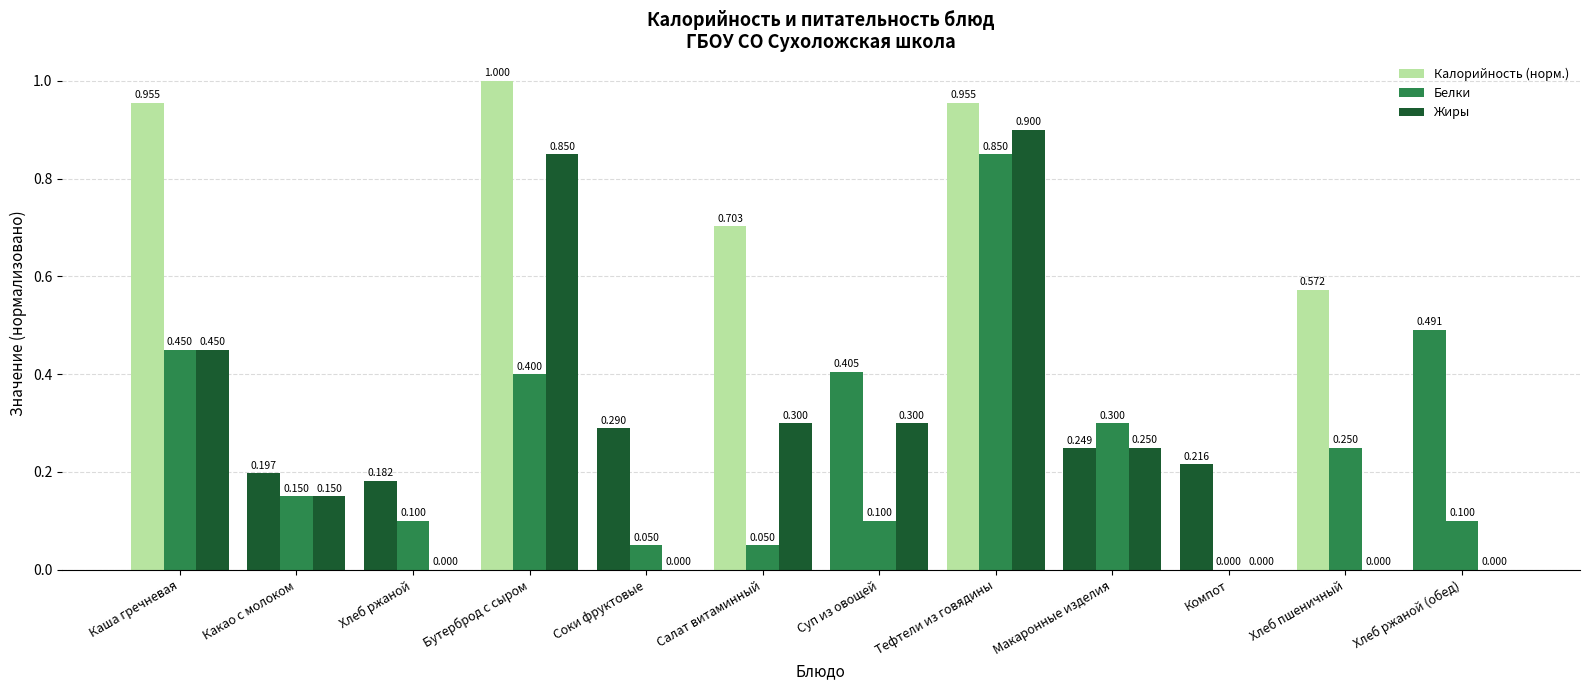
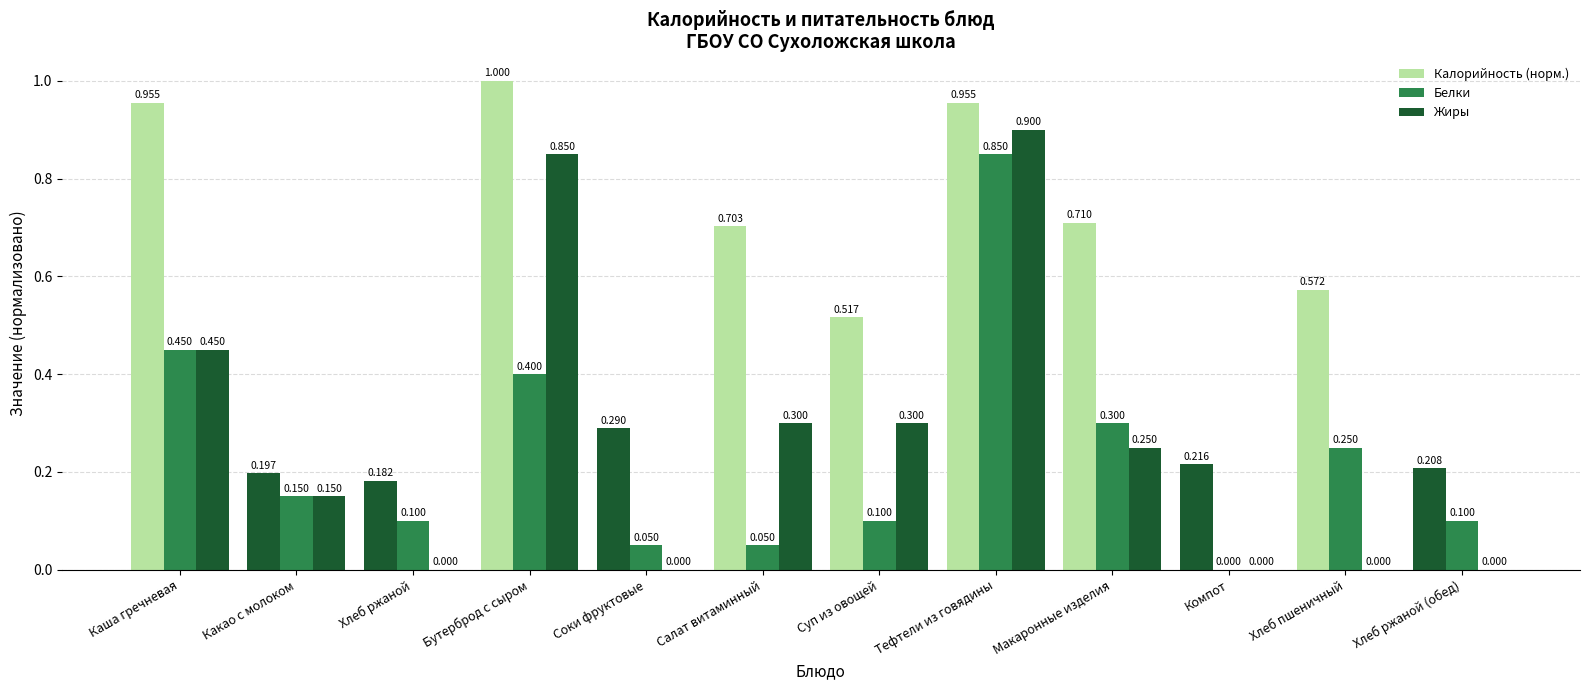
Калорийность (норм.), Суп из овощей: 0.405 -> 0.517
Калорийность (норм.), Макаронные изделия: 0.249 -> 0.710
Калорийность (норм.), Хлеб ржаной (обед): 0.491 -> 0.208
